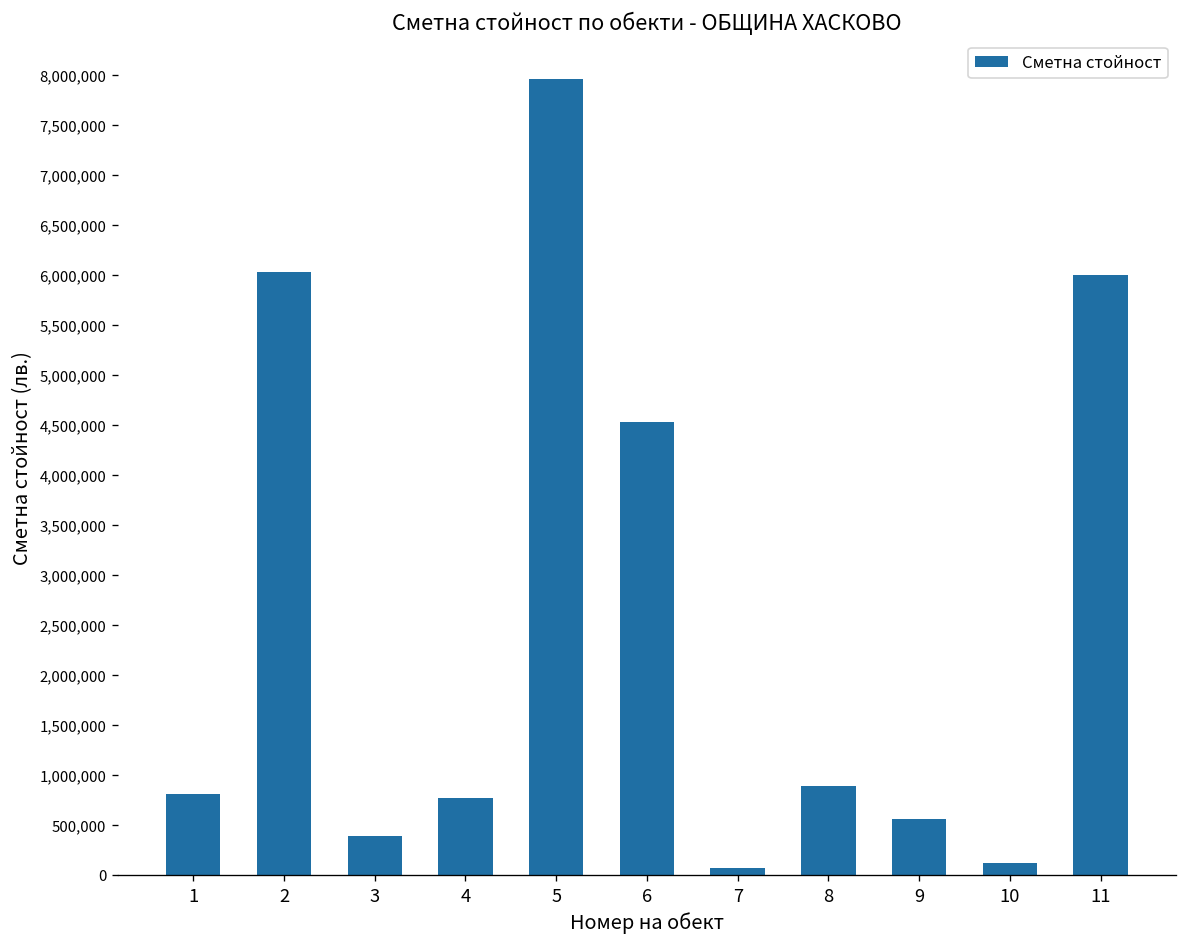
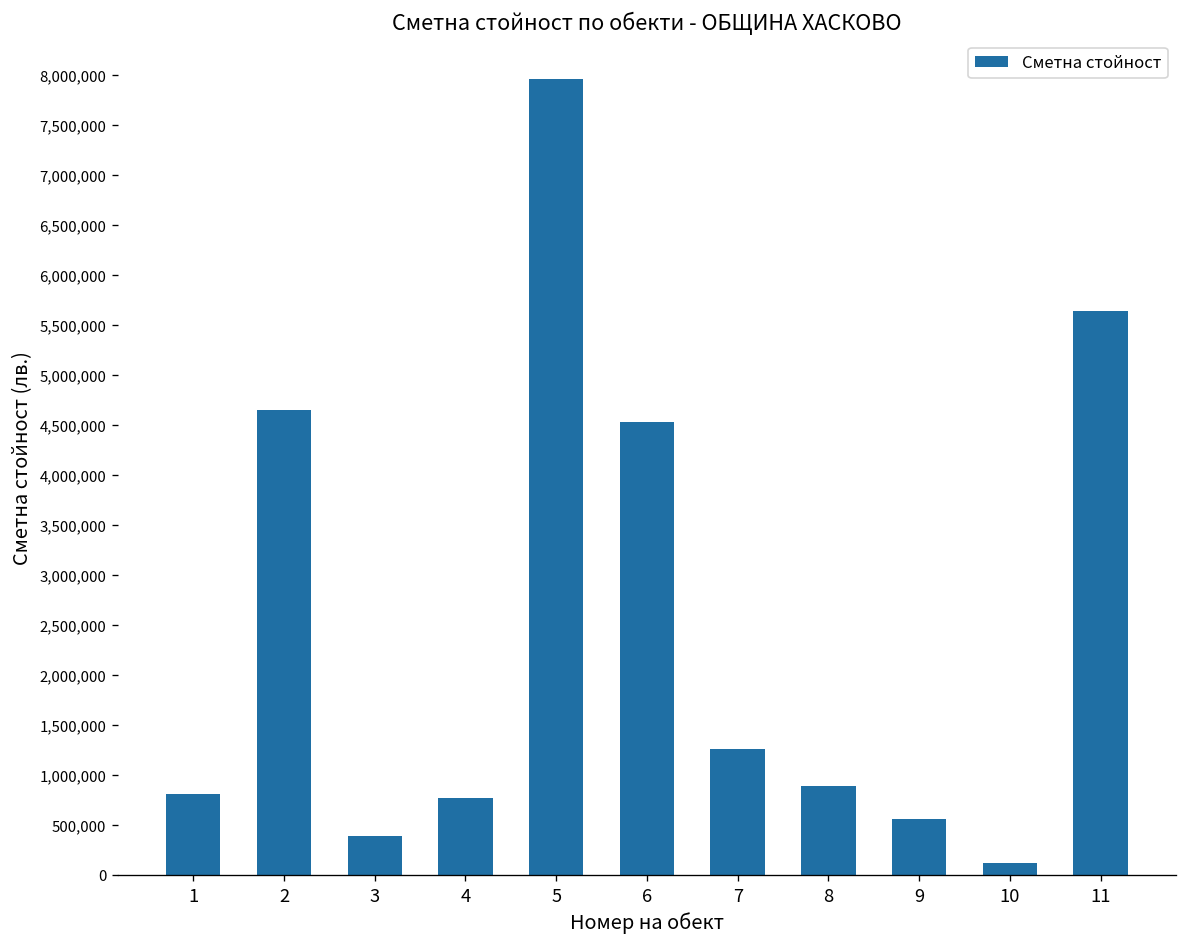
2: 6,000,000 -> 4,600,000
7: 100,000 -> 1,300,000
11: 6,000,000 -> 5,600,000
